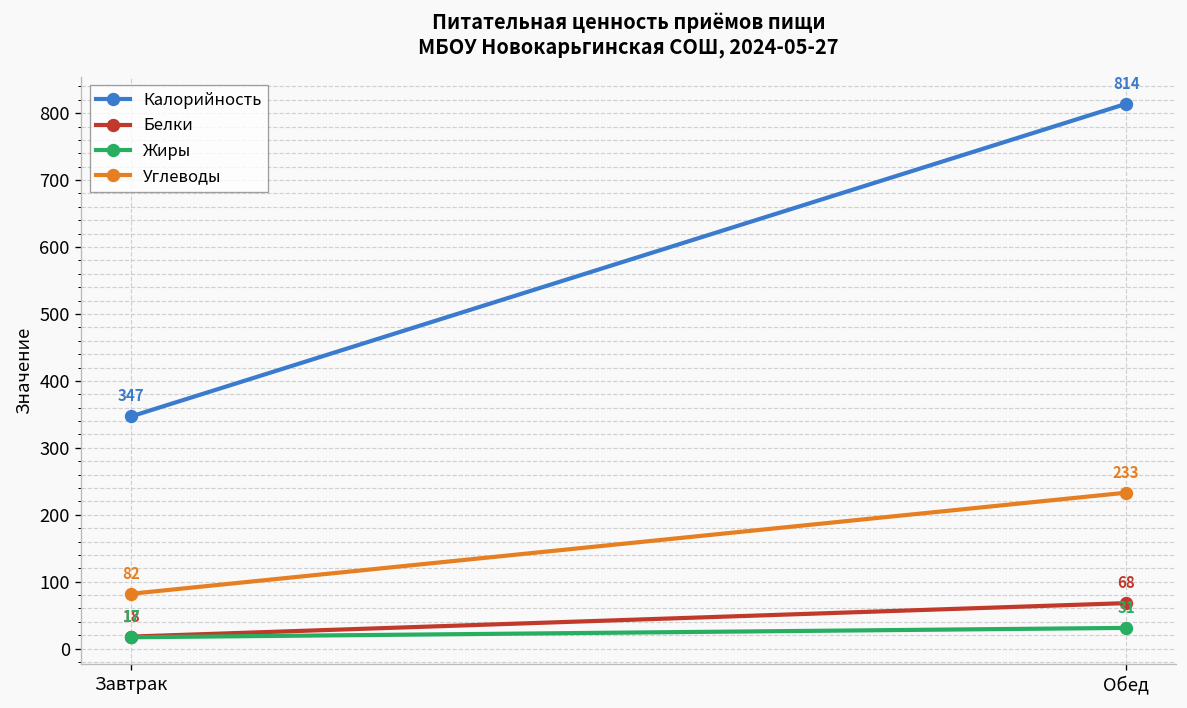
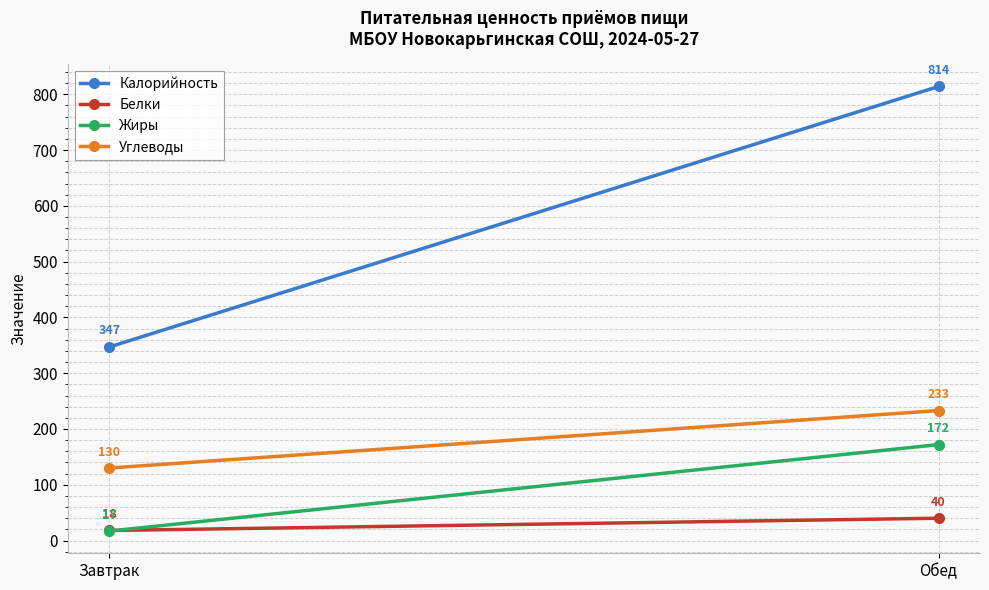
Углеводы, Завтрак: 82 -> 130
Белки, Обед: 68 -> 40
Жиры, Обед: 31 -> 172
